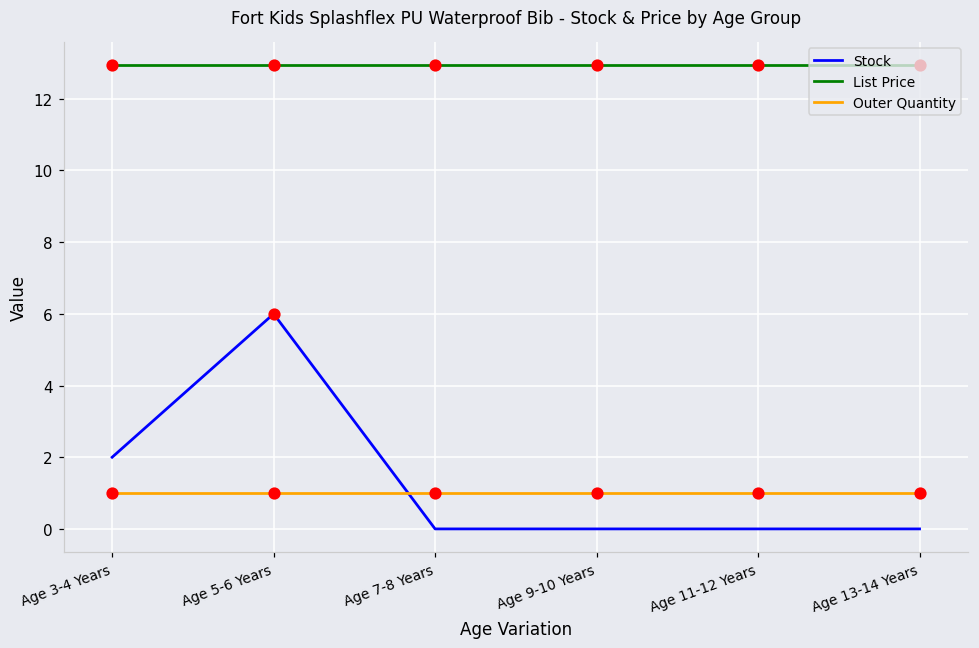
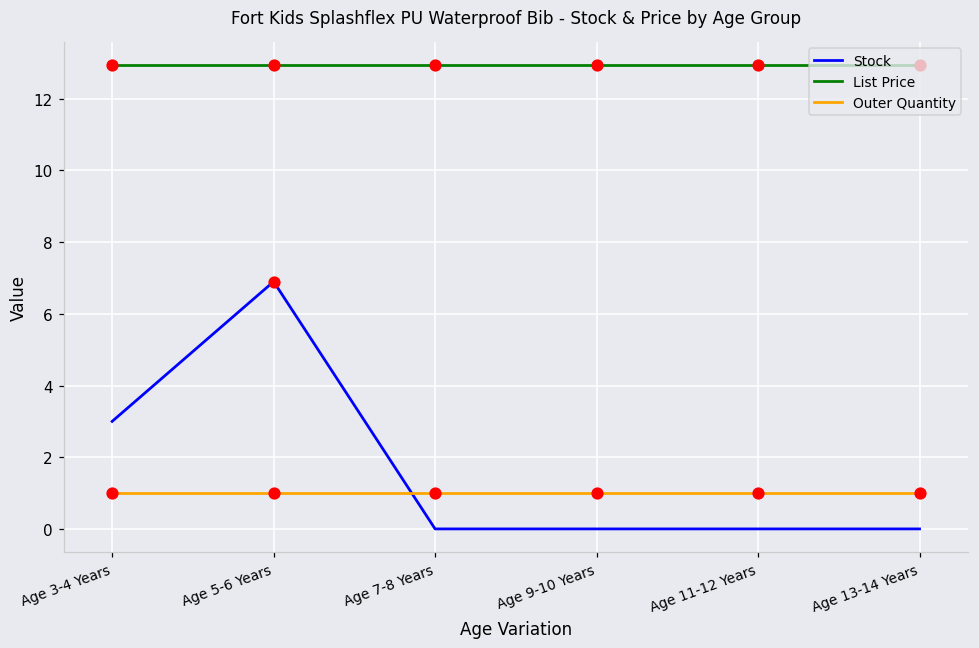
Stock, Age 3-4 Years: 2 -> 3
Stock, Age 5-6 Years: 6.0 -> 6.9
